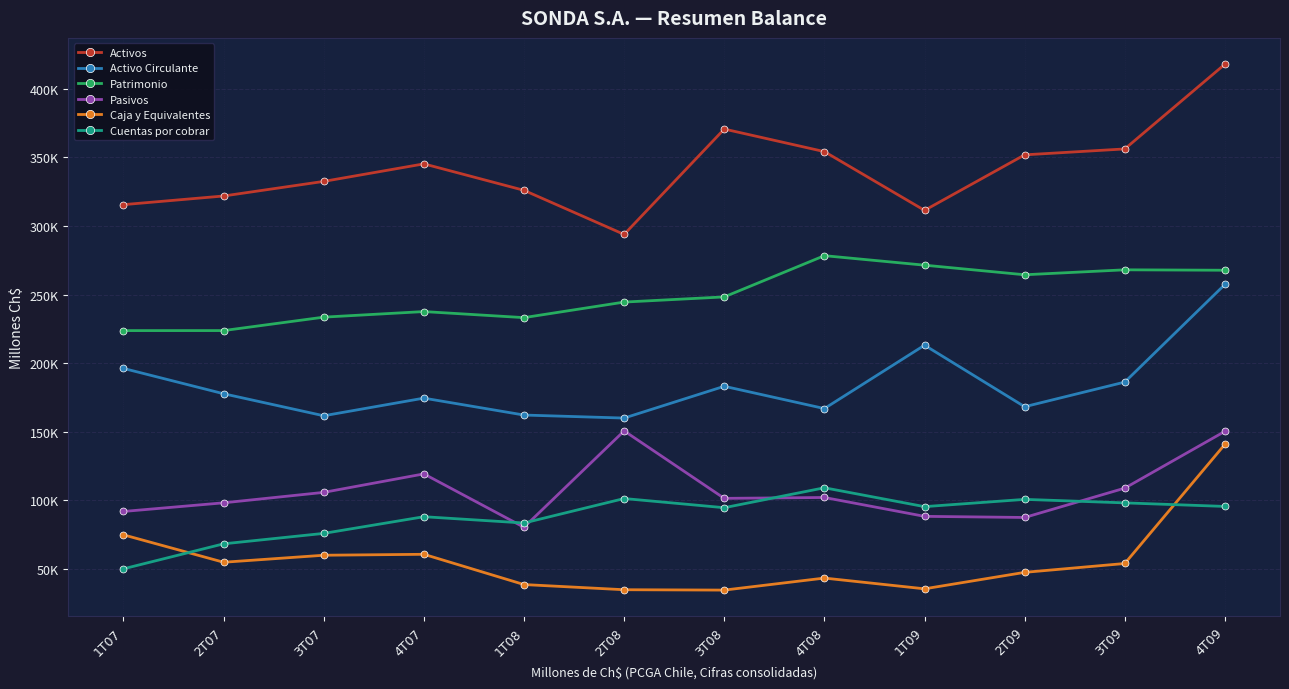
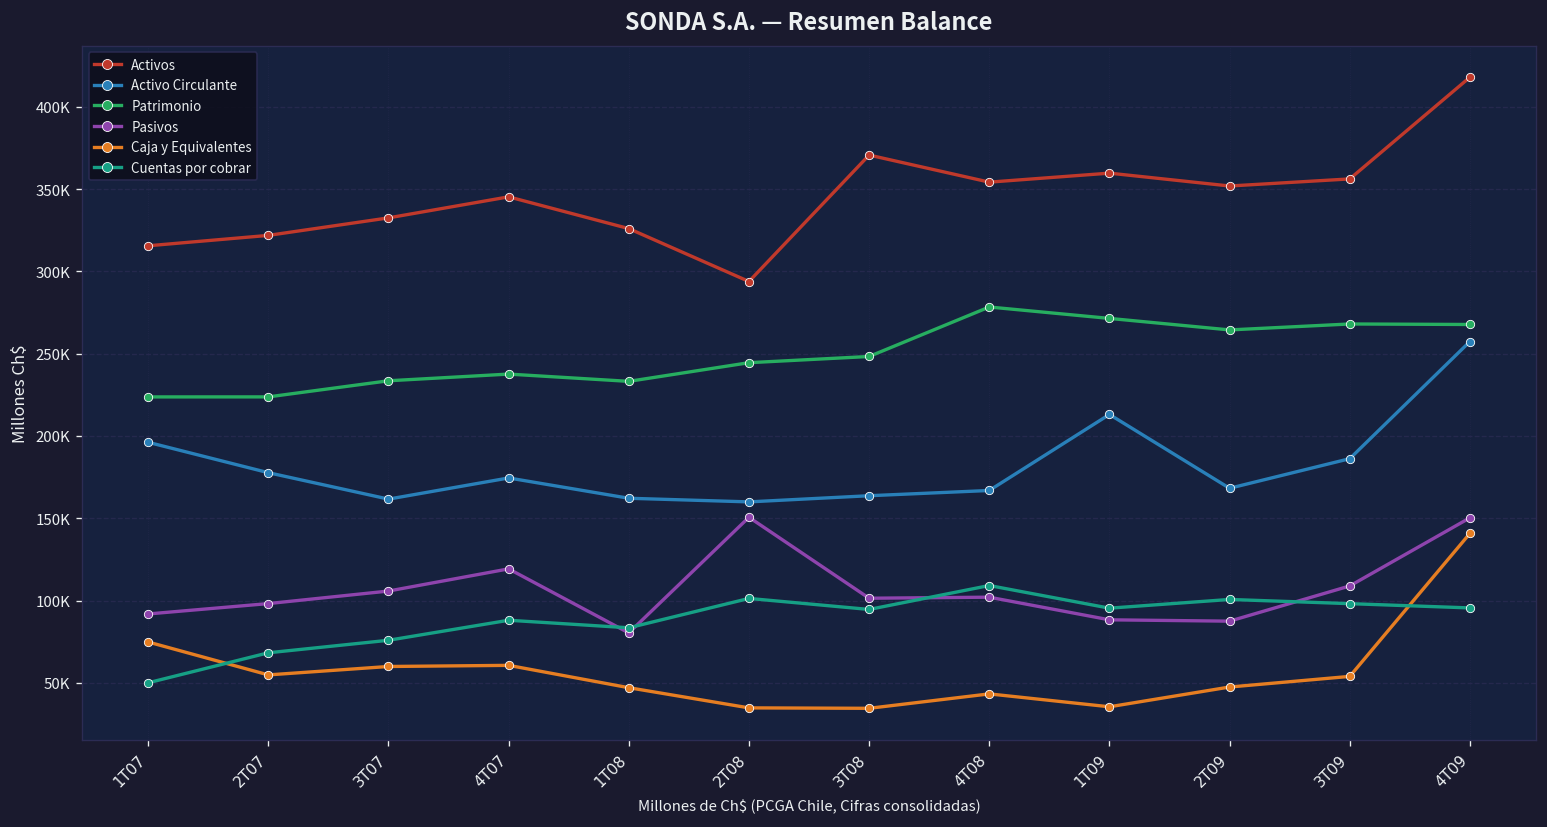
Caja y Equivalentes, 1T08: 39000 -> 47000
Activo Circulante, 3T08: 183000 -> 164000
Activos, 1T09: 311000 -> 360000
